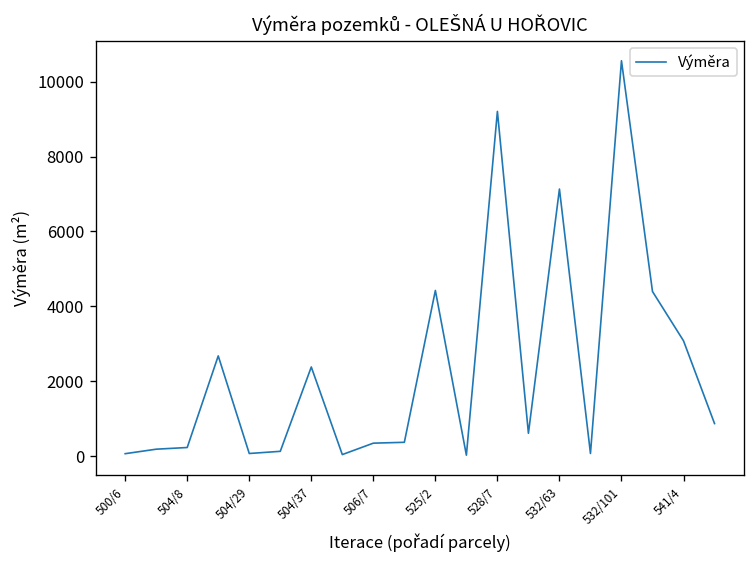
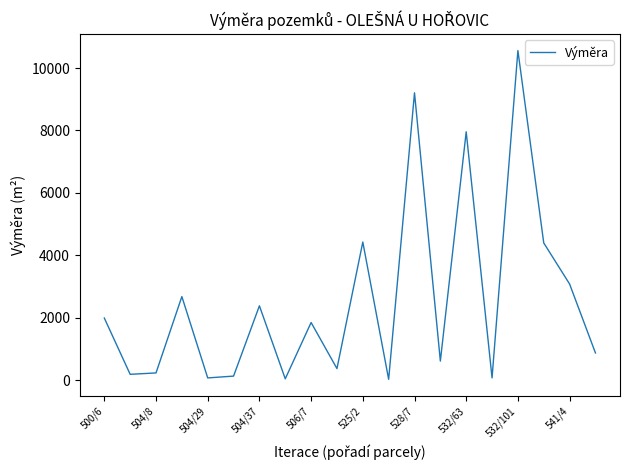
500/6: 100 -> 2000
506/7: 300 -> 1800
532/63: 7100 -> 8000
